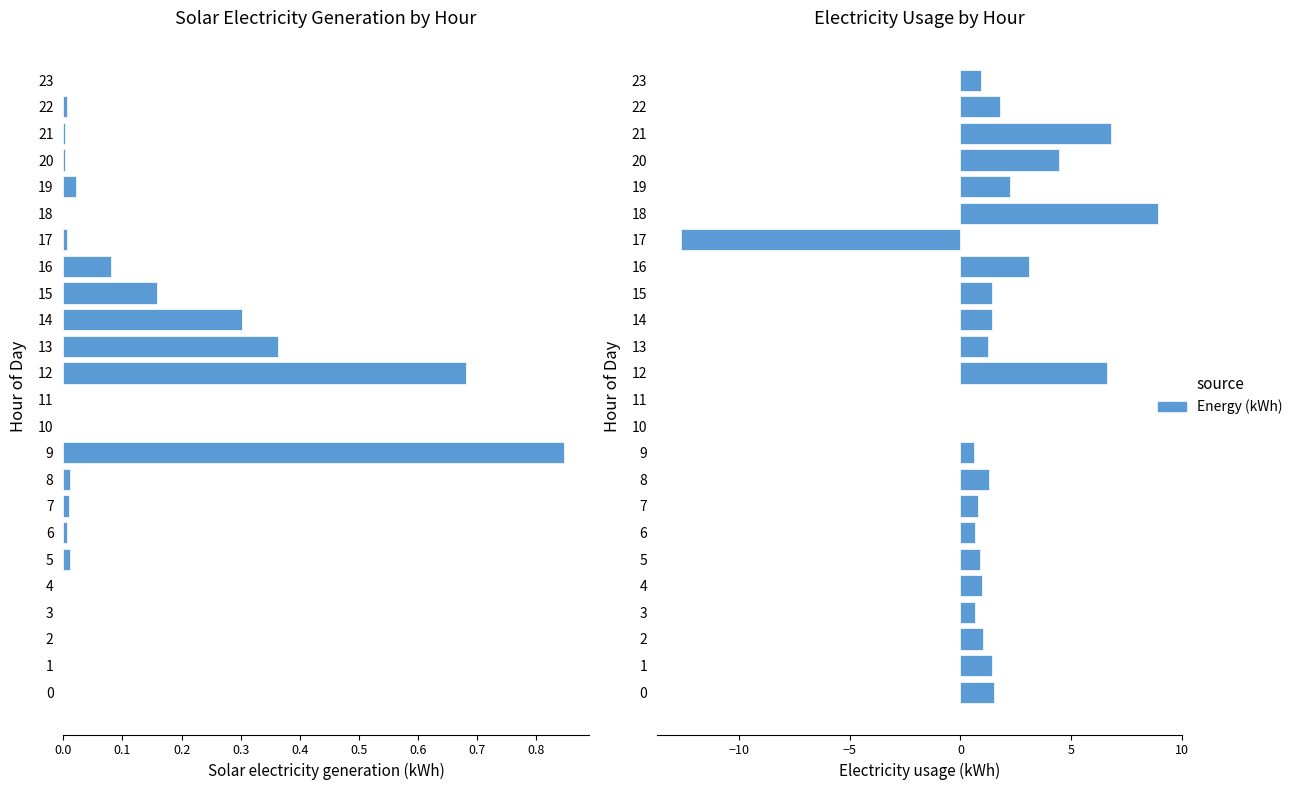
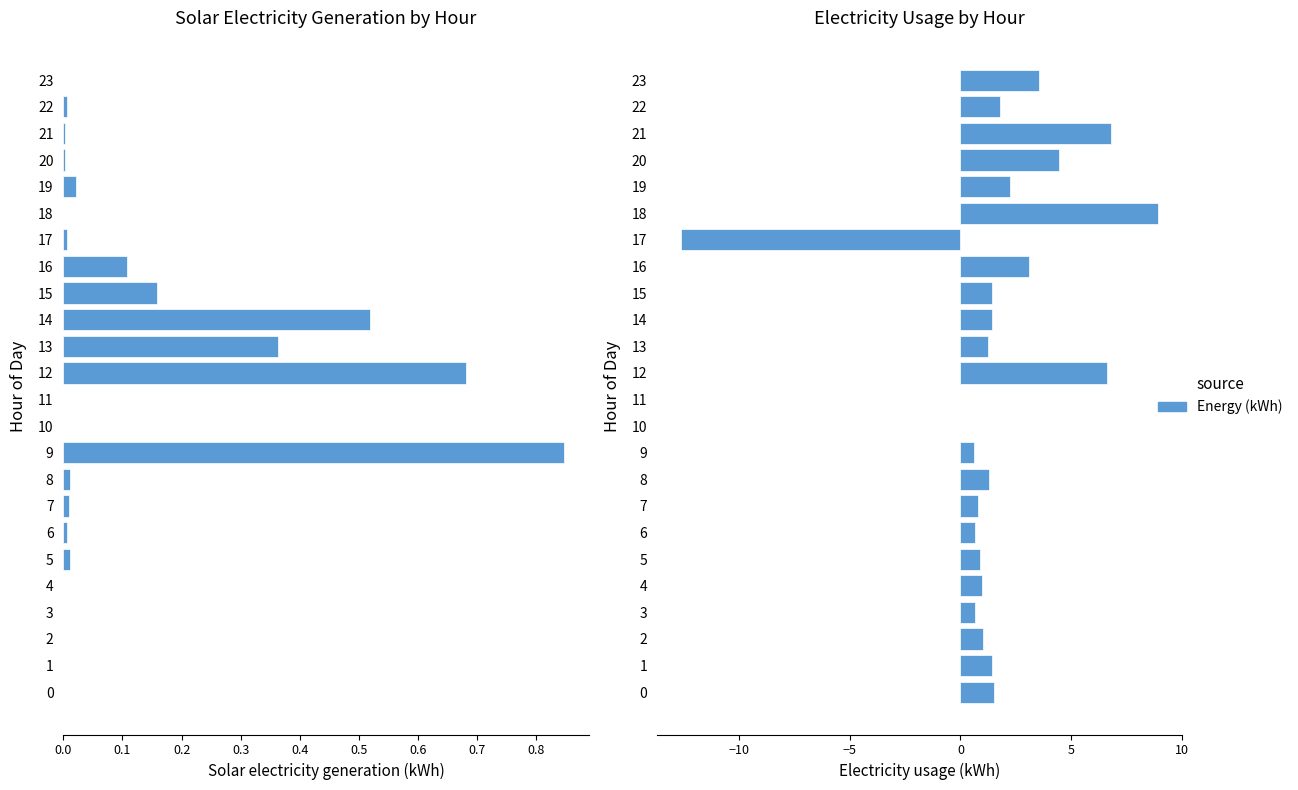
Solar Electricity Generation by Hour, 16: 0.08 -> 0.11
Solar Electricity Generation by Hour, 14: 0.30 -> 0.52
Electricity Usage by Hour, 23: 0.9 -> 3.5
